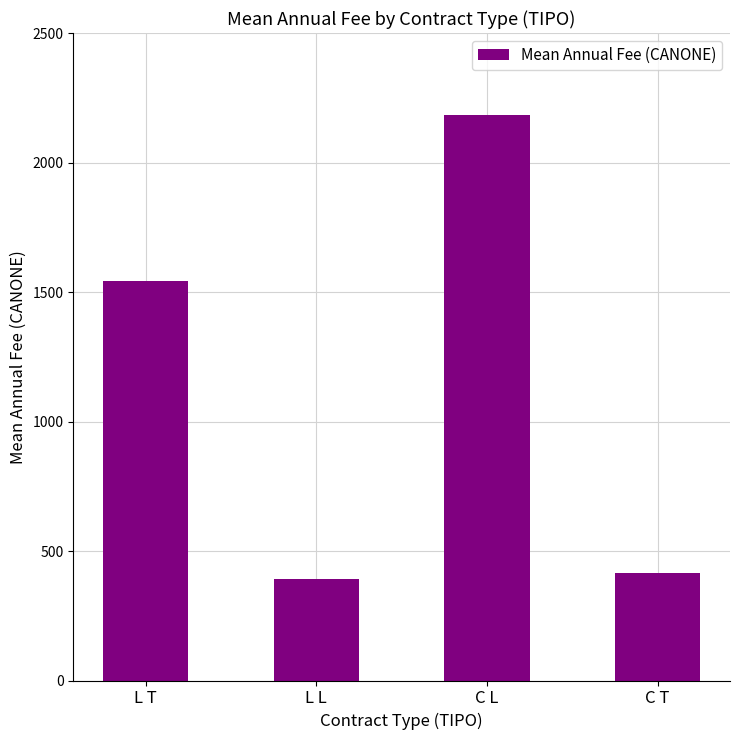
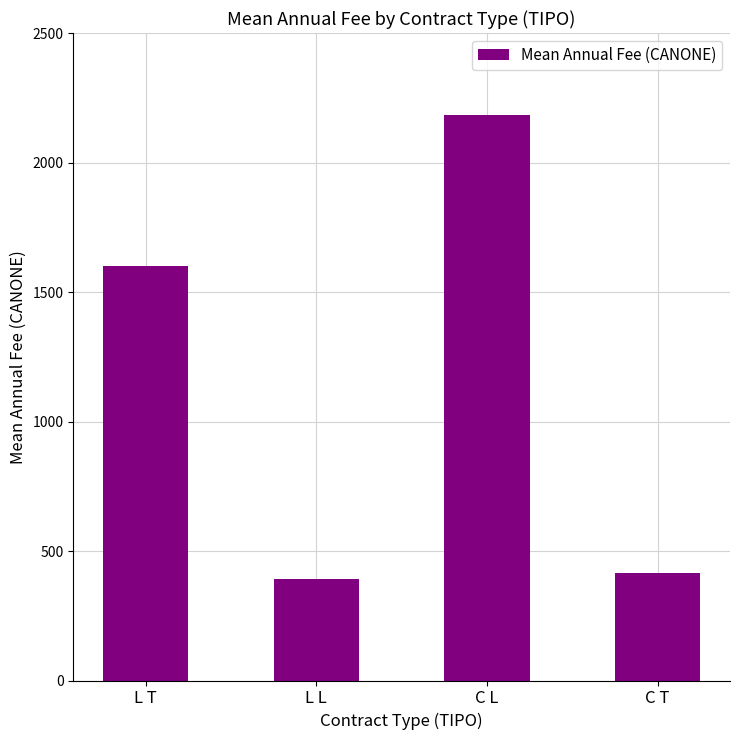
L T: 1540 -> 1600
